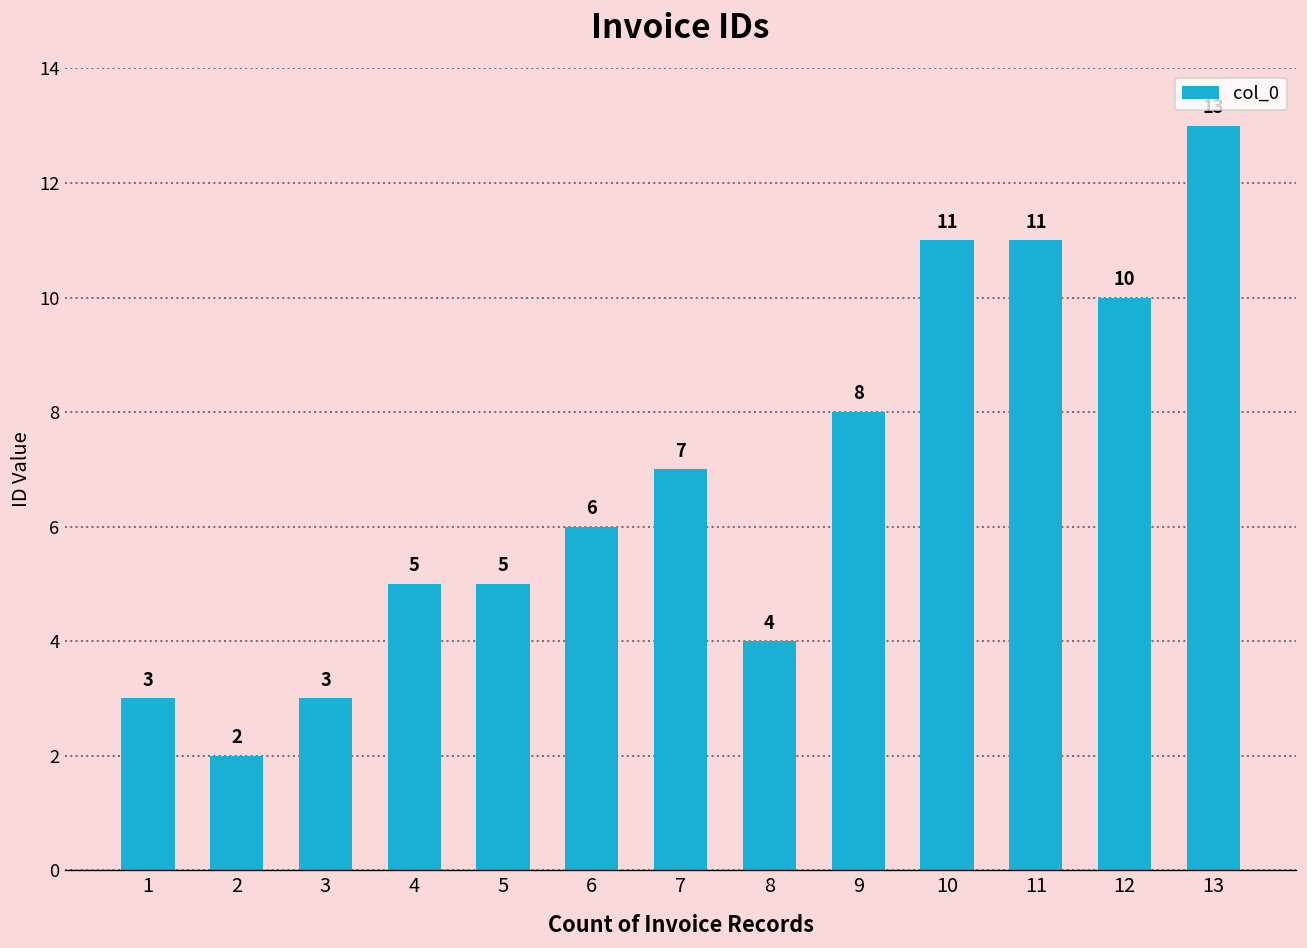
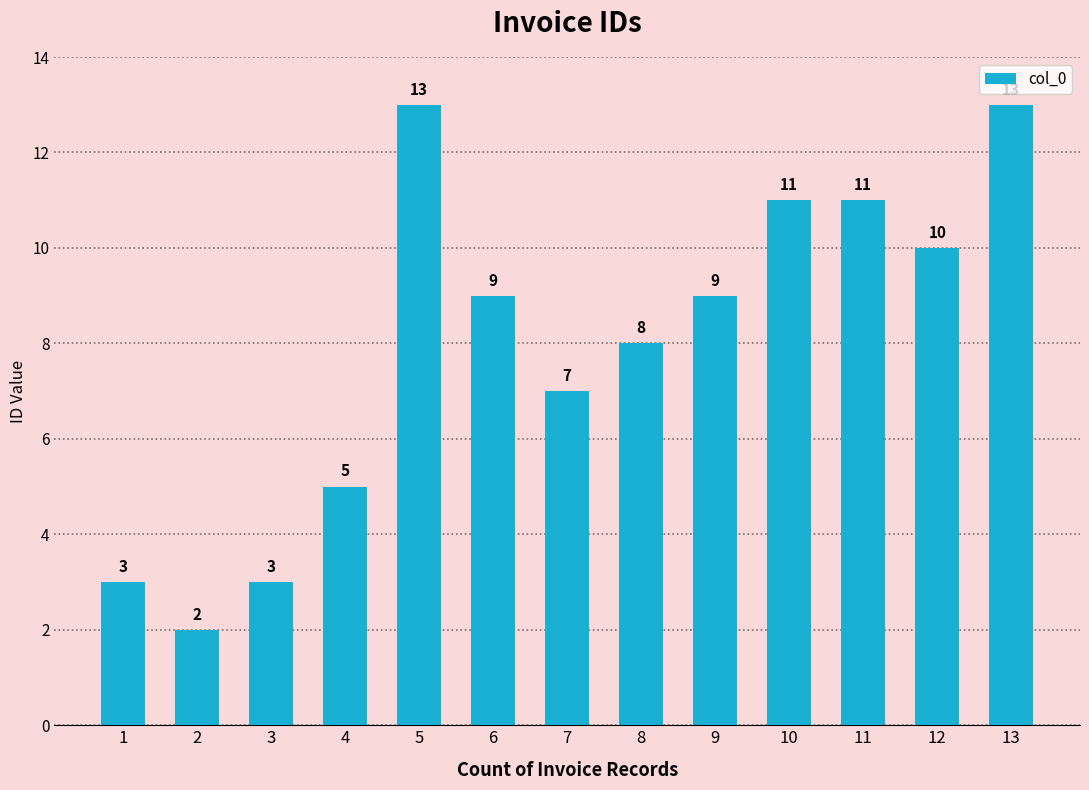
5: 5 -> 13
6: 6 -> 9
8: 4 -> 8
9: 8 -> 9
